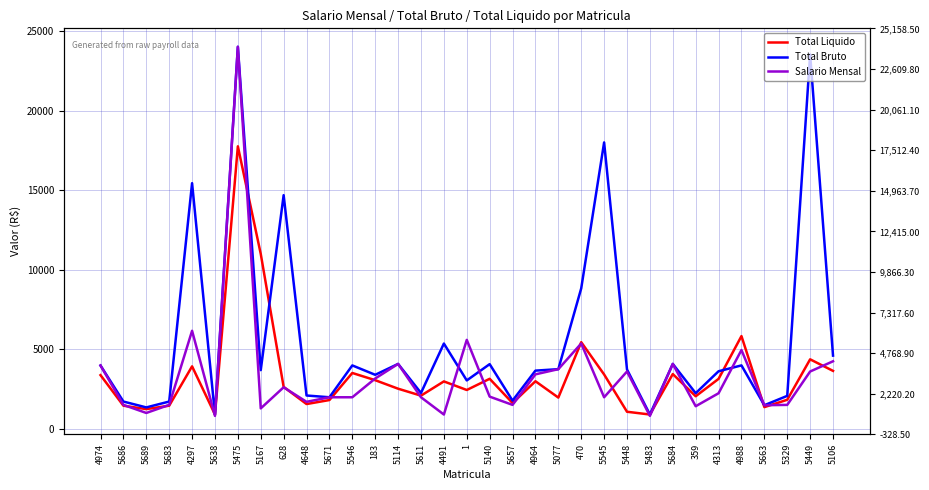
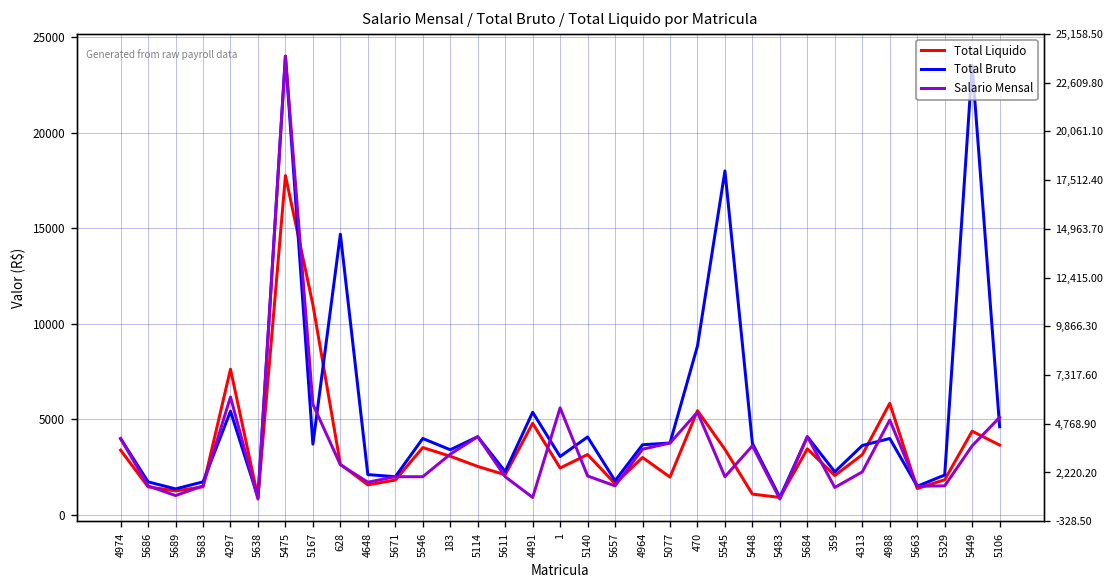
Total Liquido, 4297: 3900 -> 7600
Total Bruto, 4297: 15400 -> 5400
Salario Mensal, 5167: 1300 -> 5800
Total Liquido, 4491: 3000 -> 4800
Salario Mensal, 5106: 4300 -> 5100
